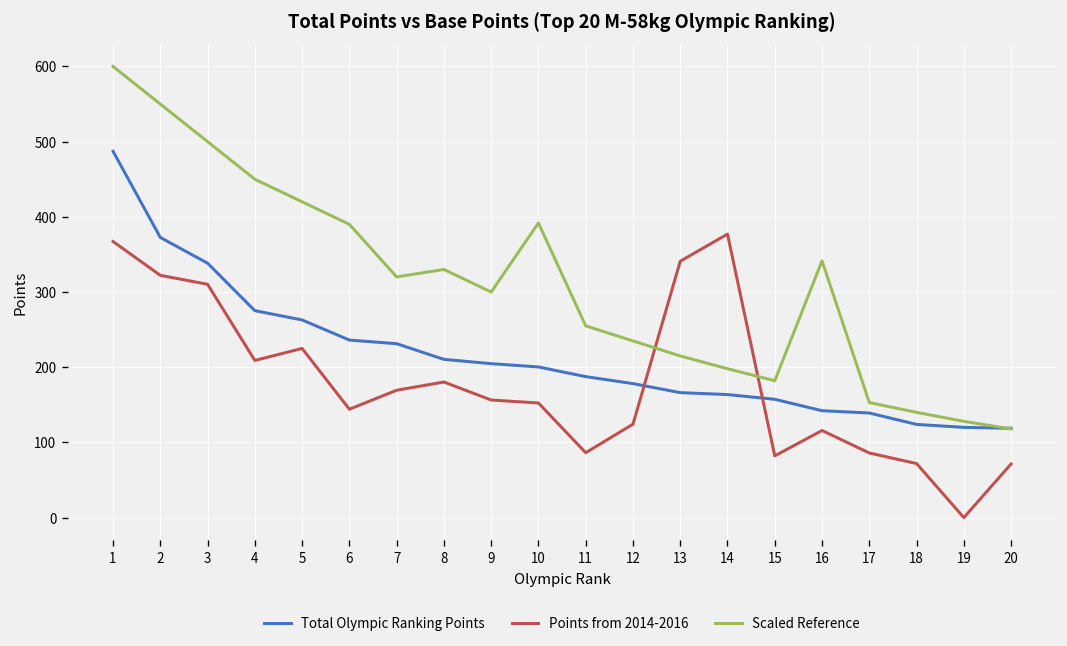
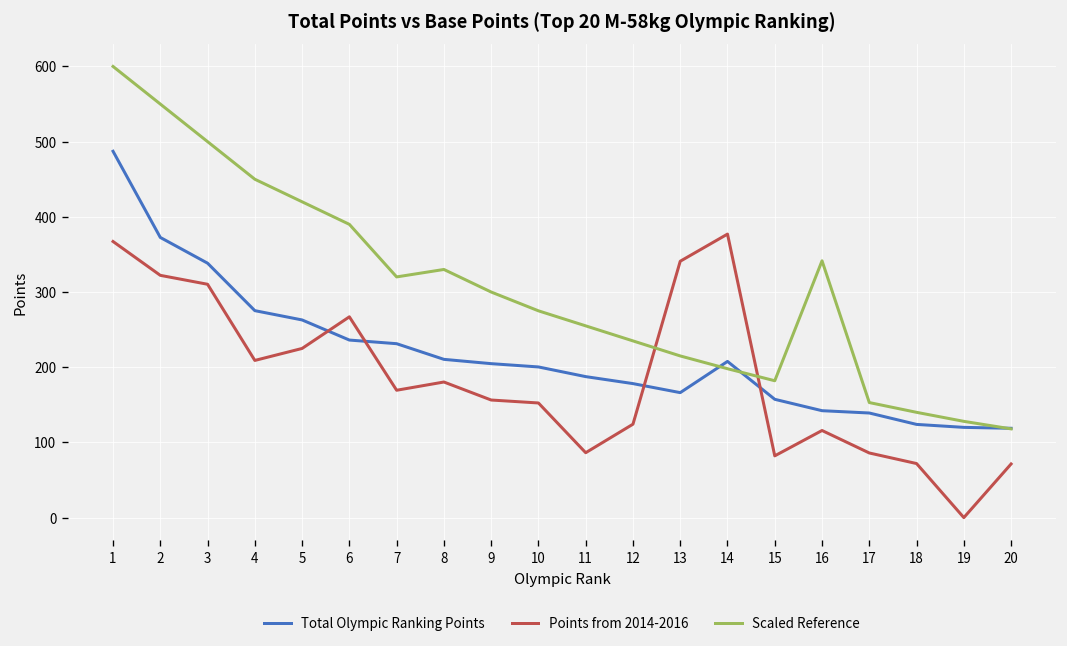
Points from 2014-2016, 6: 140 -> 270
Scaled Reference, 10: 390 -> 280
Total Olympic Ranking Points, 14: 160 -> 210
